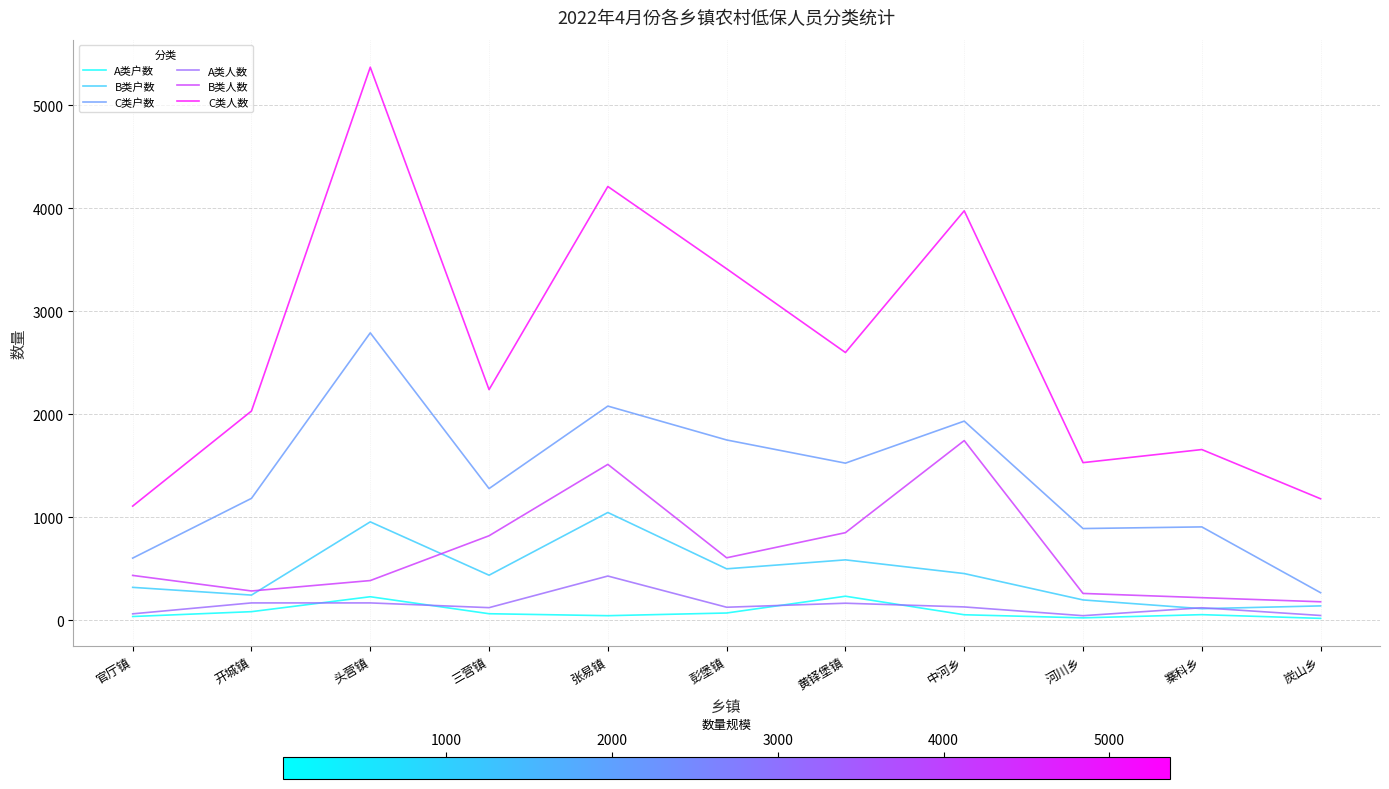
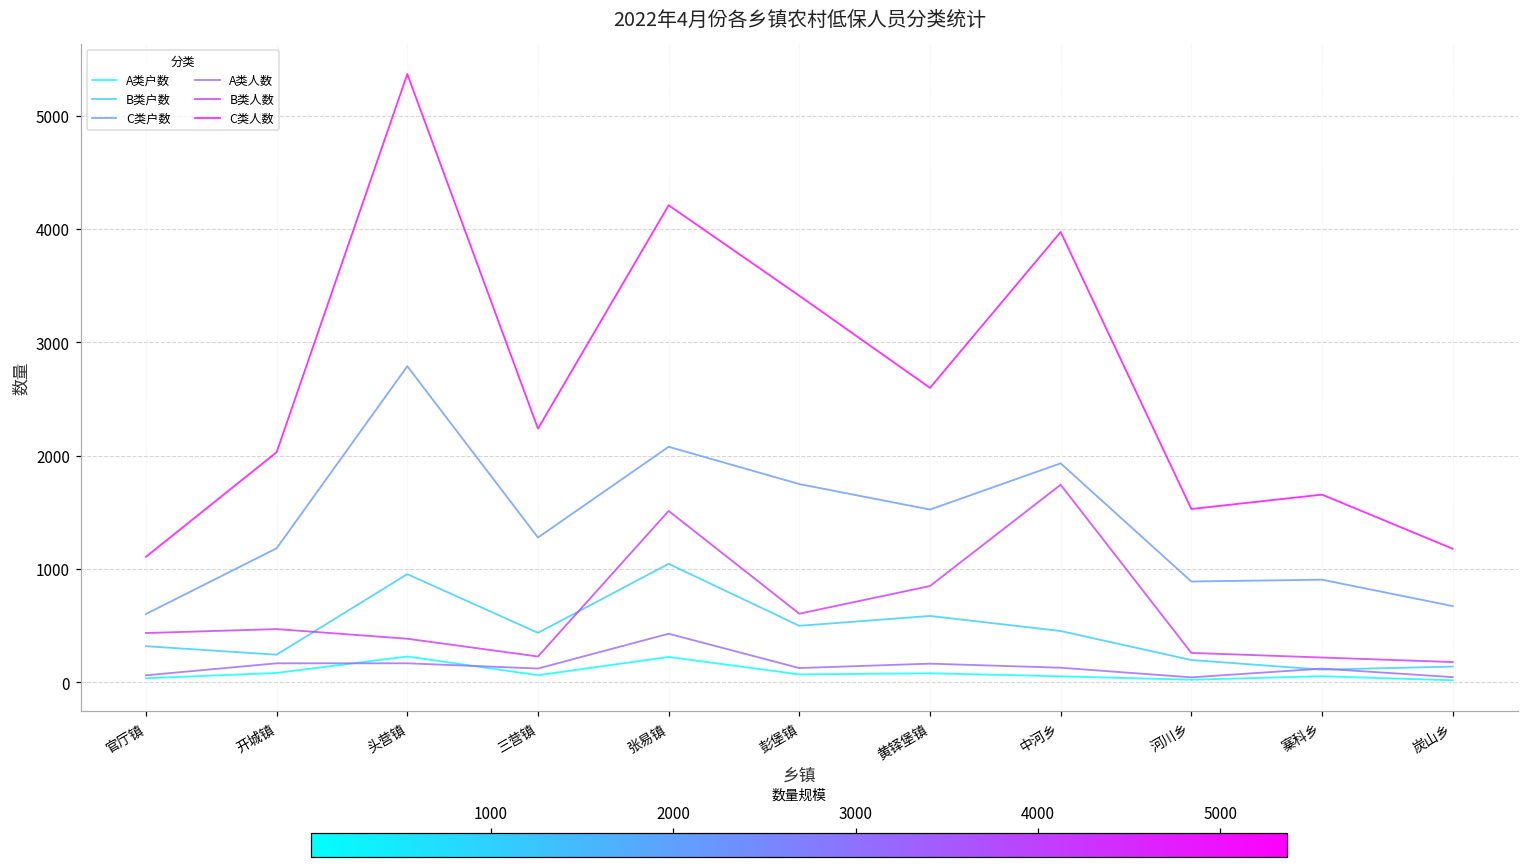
B类人数, 开城镇: 280 -> 470
B类人数, 三营镇: 820 -> 230
A类户数, 张易镇: 40 -> 220
A类户数, 黄铎堡镇: 230 -> 80
C类户数, 炭山乡: 270 -> 670
